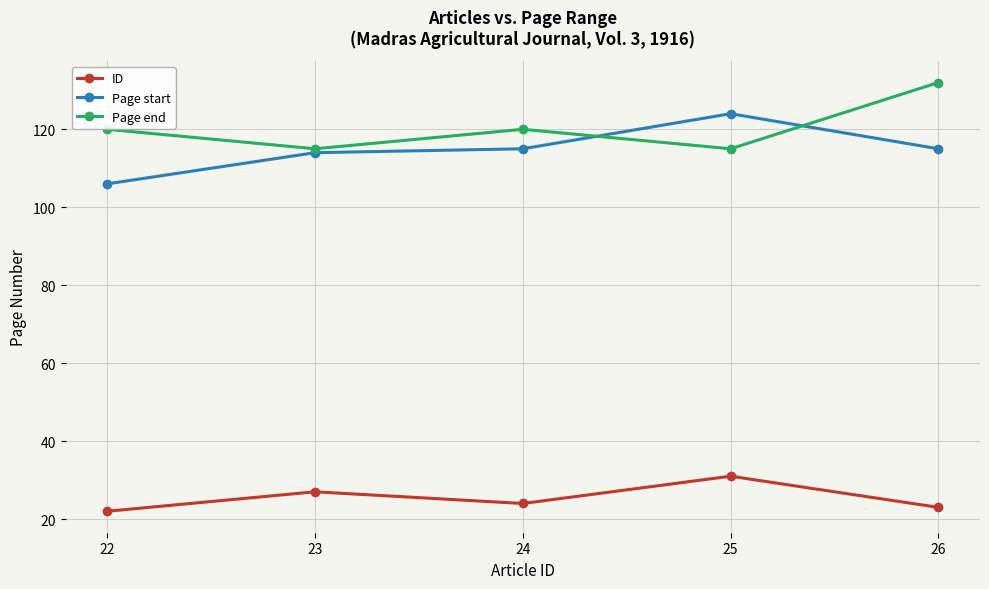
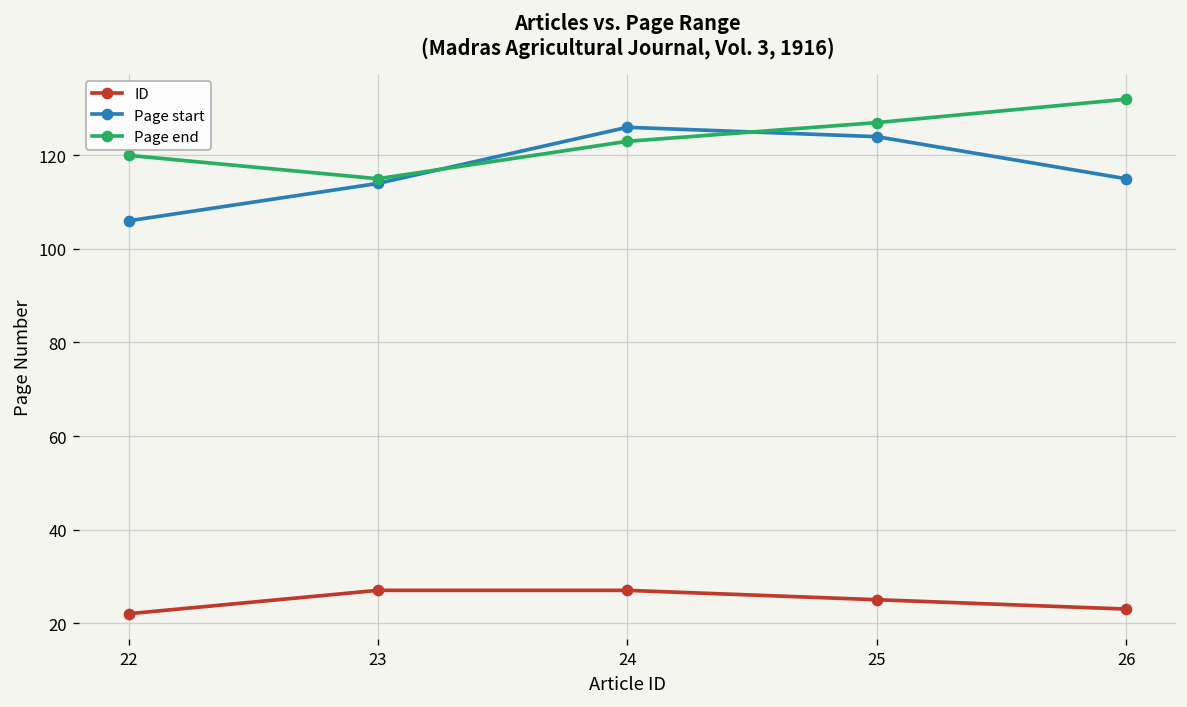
ID, 24: 24 -> 27
Page start, 24: 115 -> 126
Page end, 24: 120 -> 123
ID, 25: 31 -> 25
Page end, 25: 115 -> 127
